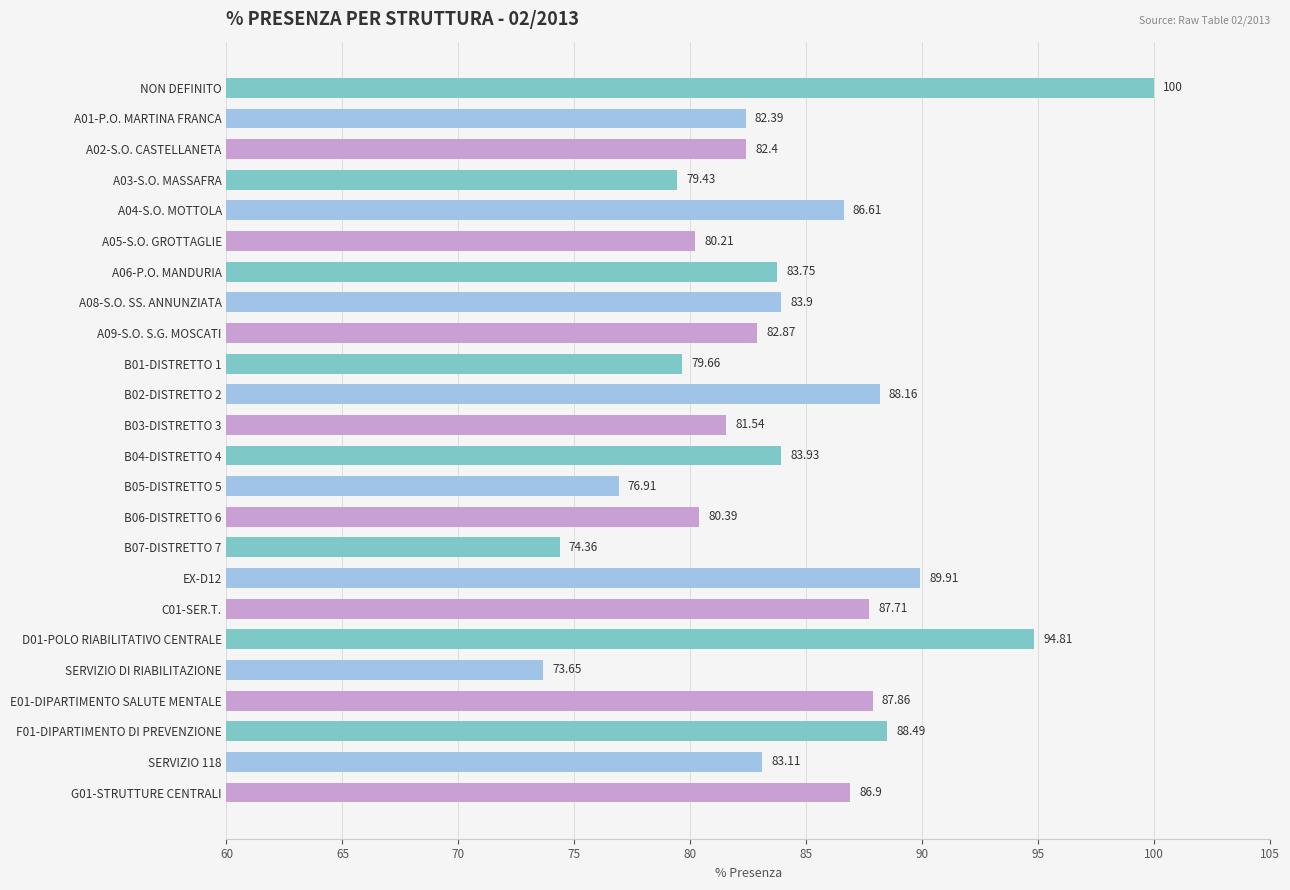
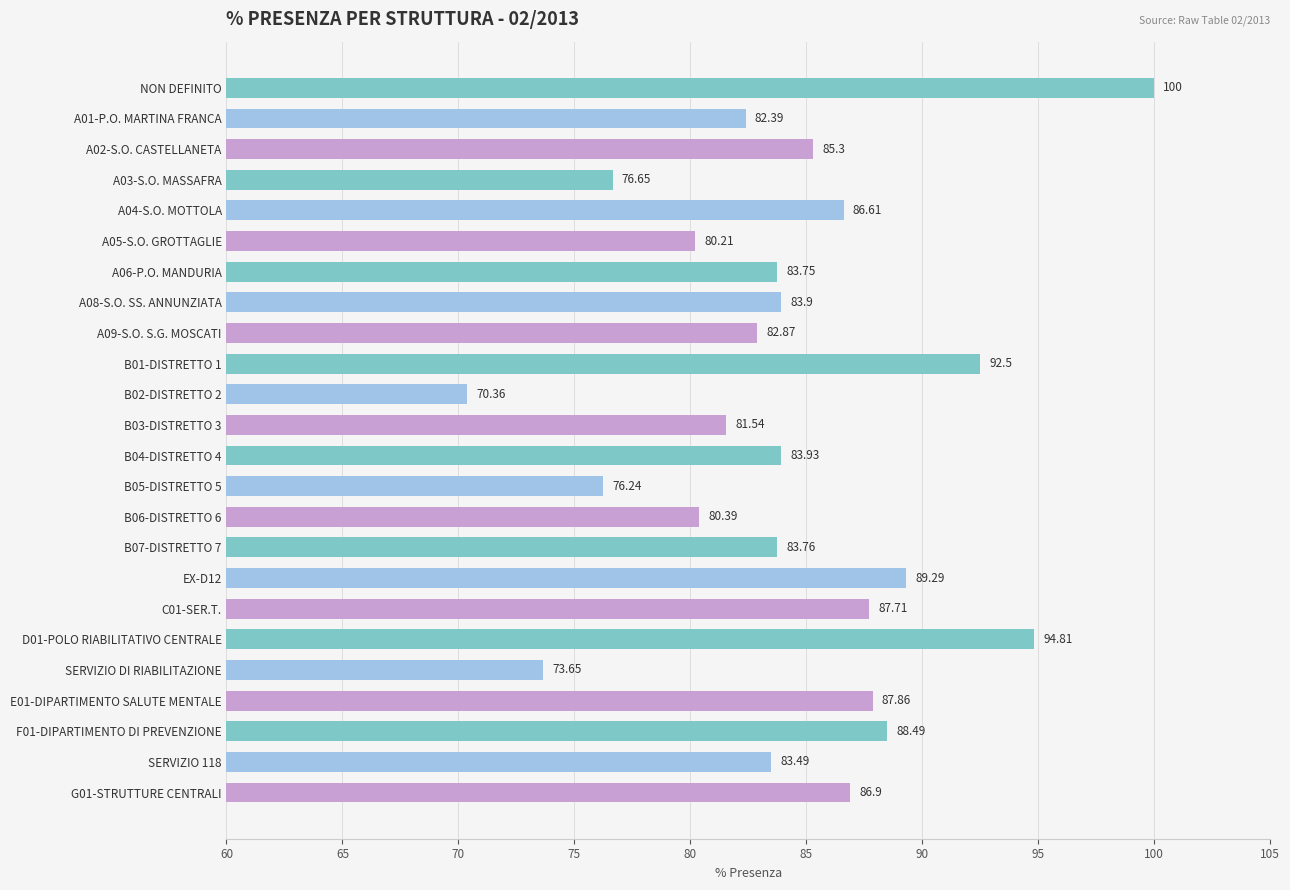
A02-S.O. CASTELLANETA: 82.4 -> 85.3
A03-S.O. MASSAFRA: 79.43 -> 76.65
B01-DISTRETTO 1: 79.66 -> 92.5
B02-DISTRETTO 2: 88.16 -> 70.36
B05-DISTRETTO 5: 76.91 -> 76.24
B07-DISTRETTO 7: 74.36 -> 83.76
EX-D12: 89.91 -> 89.29
SERVIZIO 118: 83.11 -> 83.49
